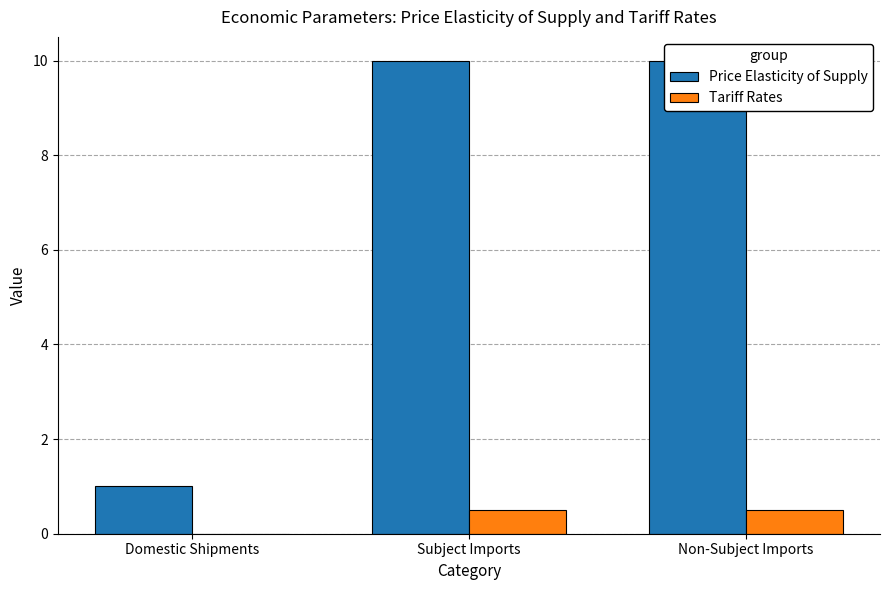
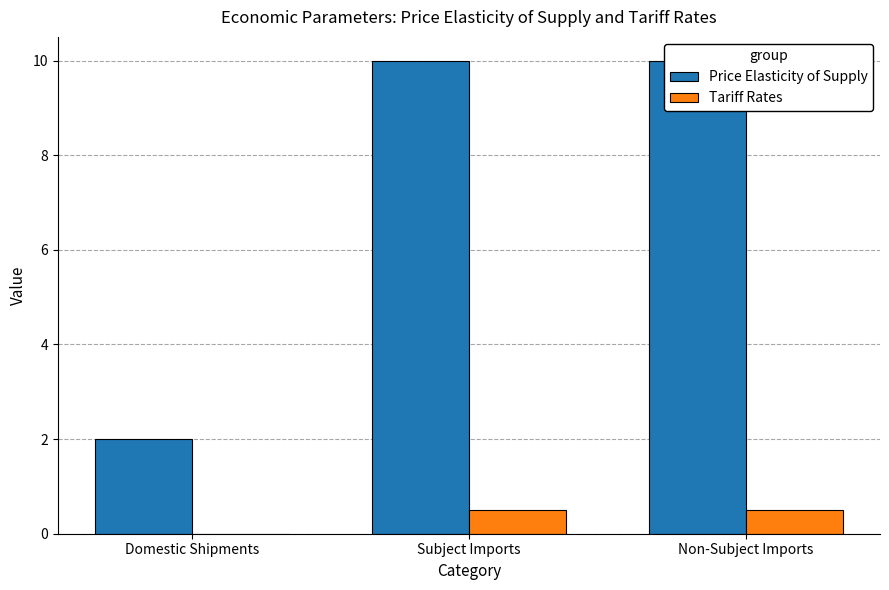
Price Elasticity of Supply, Domestic Shipments: 1 -> 2
